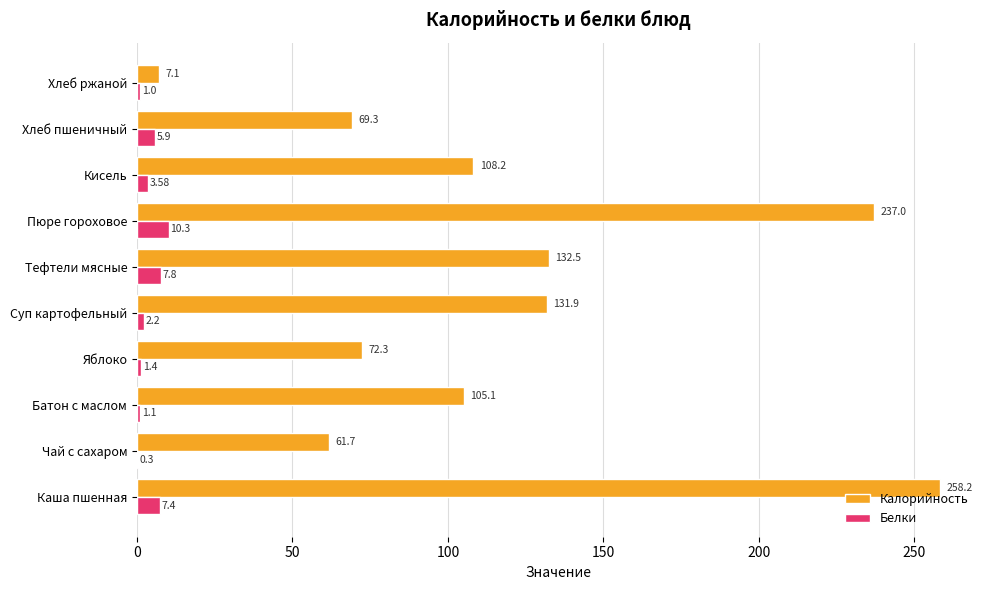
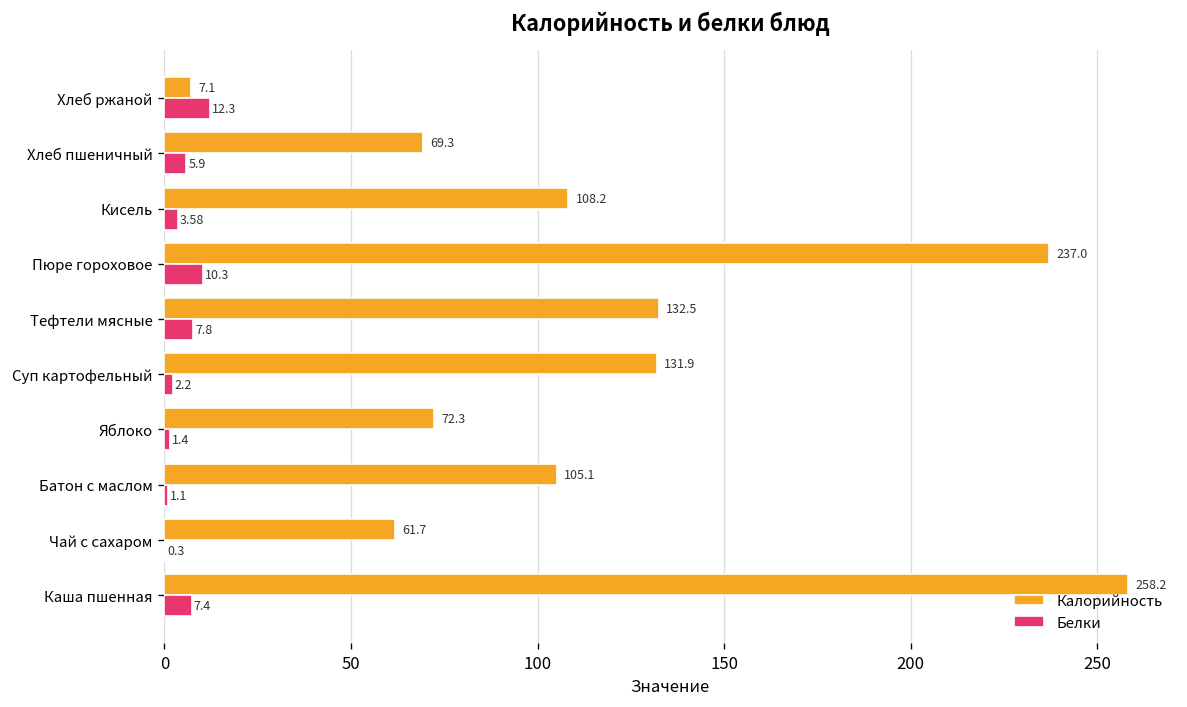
Белки, Хлеб ржаной: 1.0 -> 12.3
